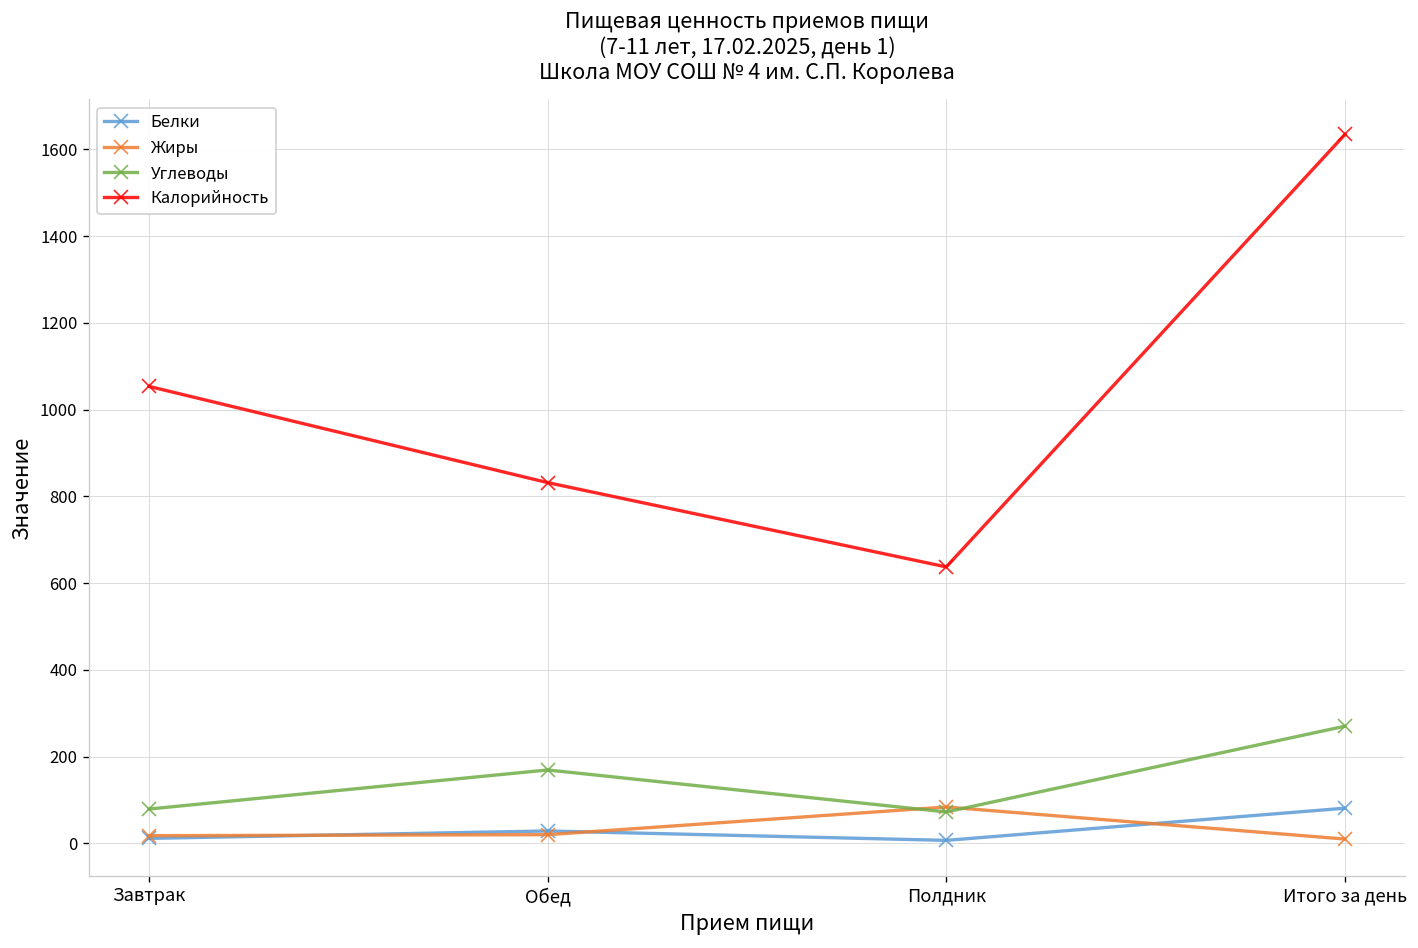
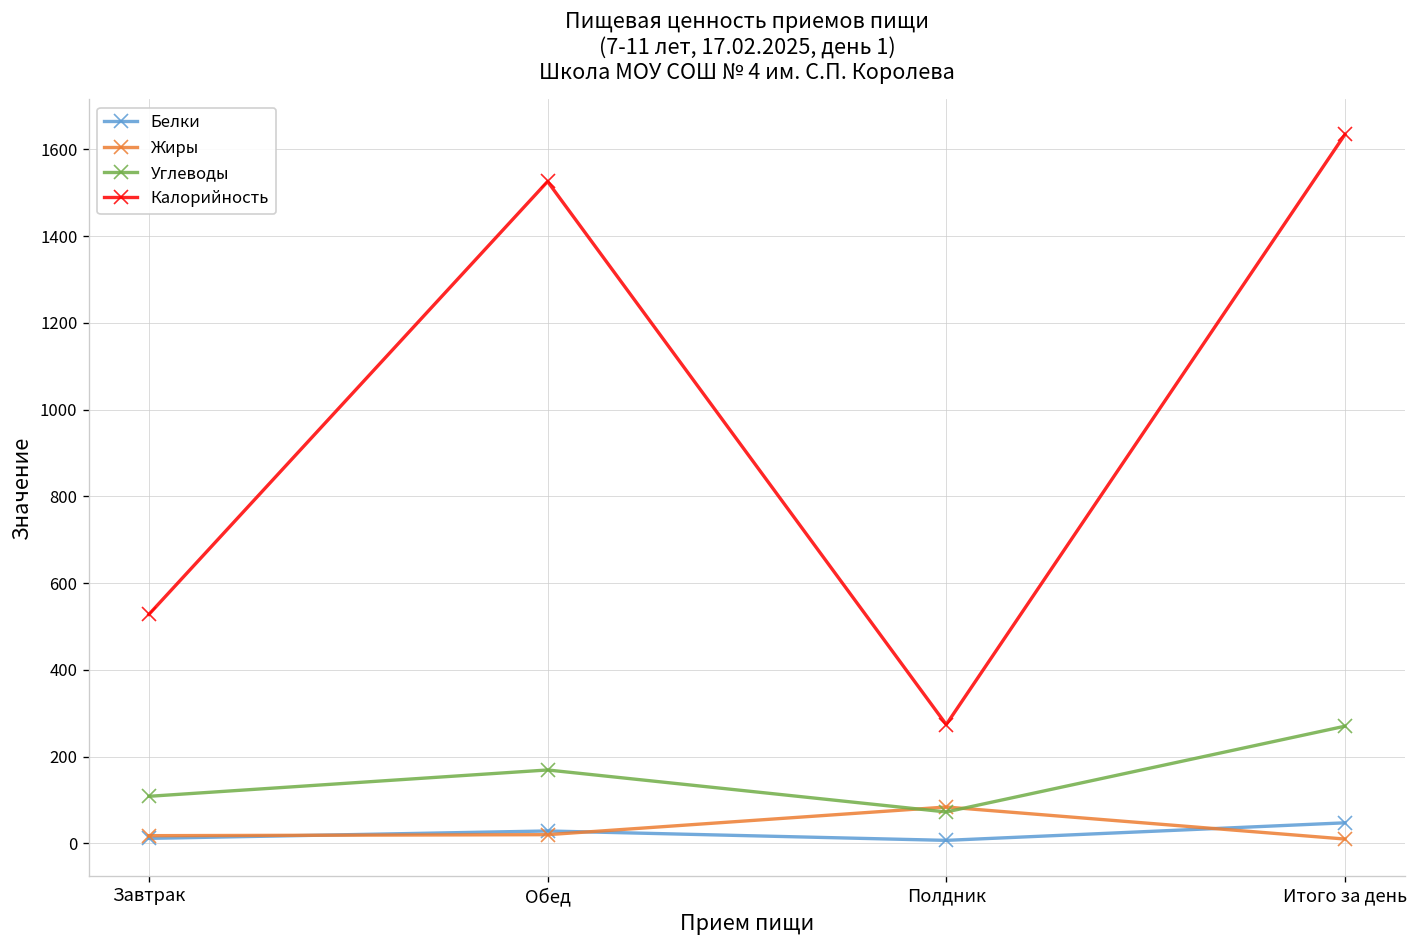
Углеводы, Завтрак: 80 -> 110
Калорийность, Завтрак: 1050 -> 530
Калорийность, Обед: 830 -> 1530
Калорийность, Полдник: 640 -> 270
Белки, Итого за день: 80 -> 50
